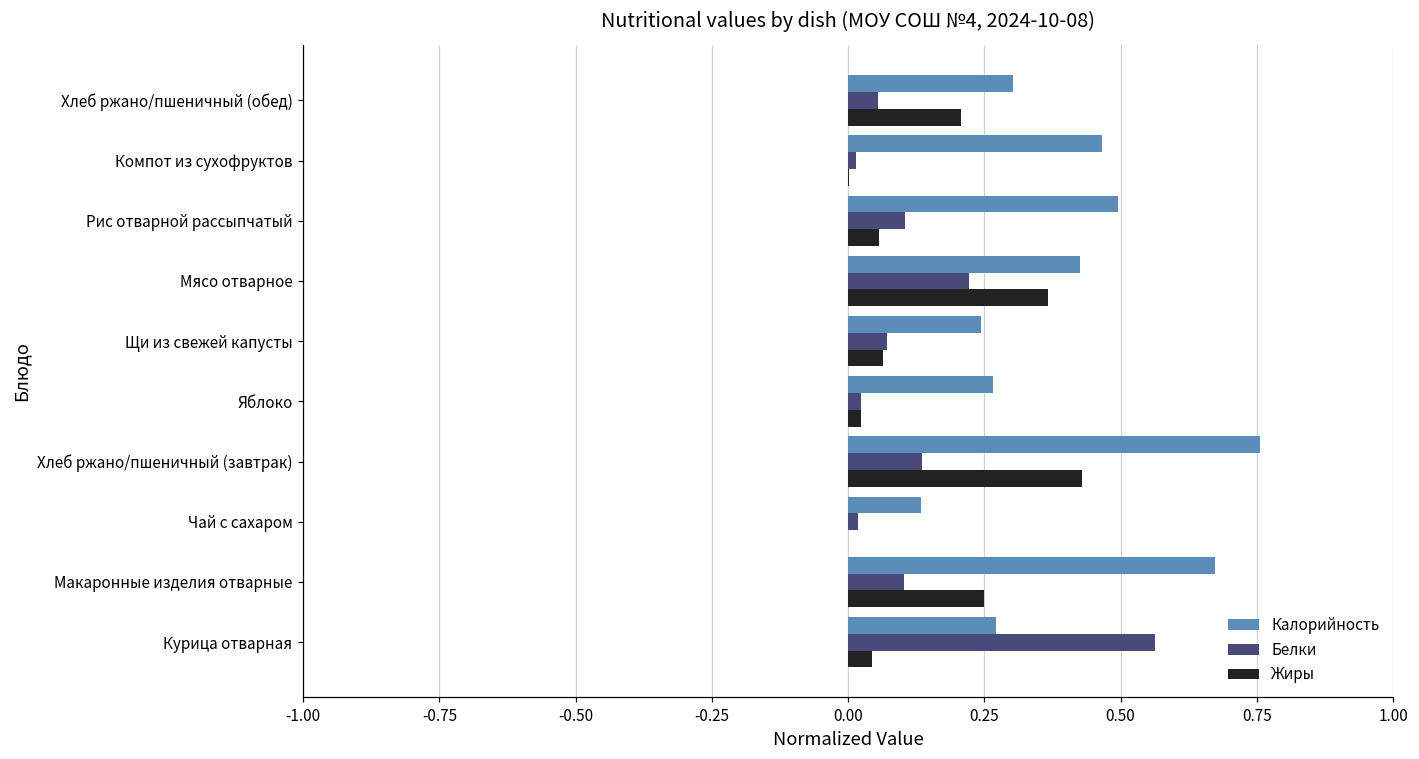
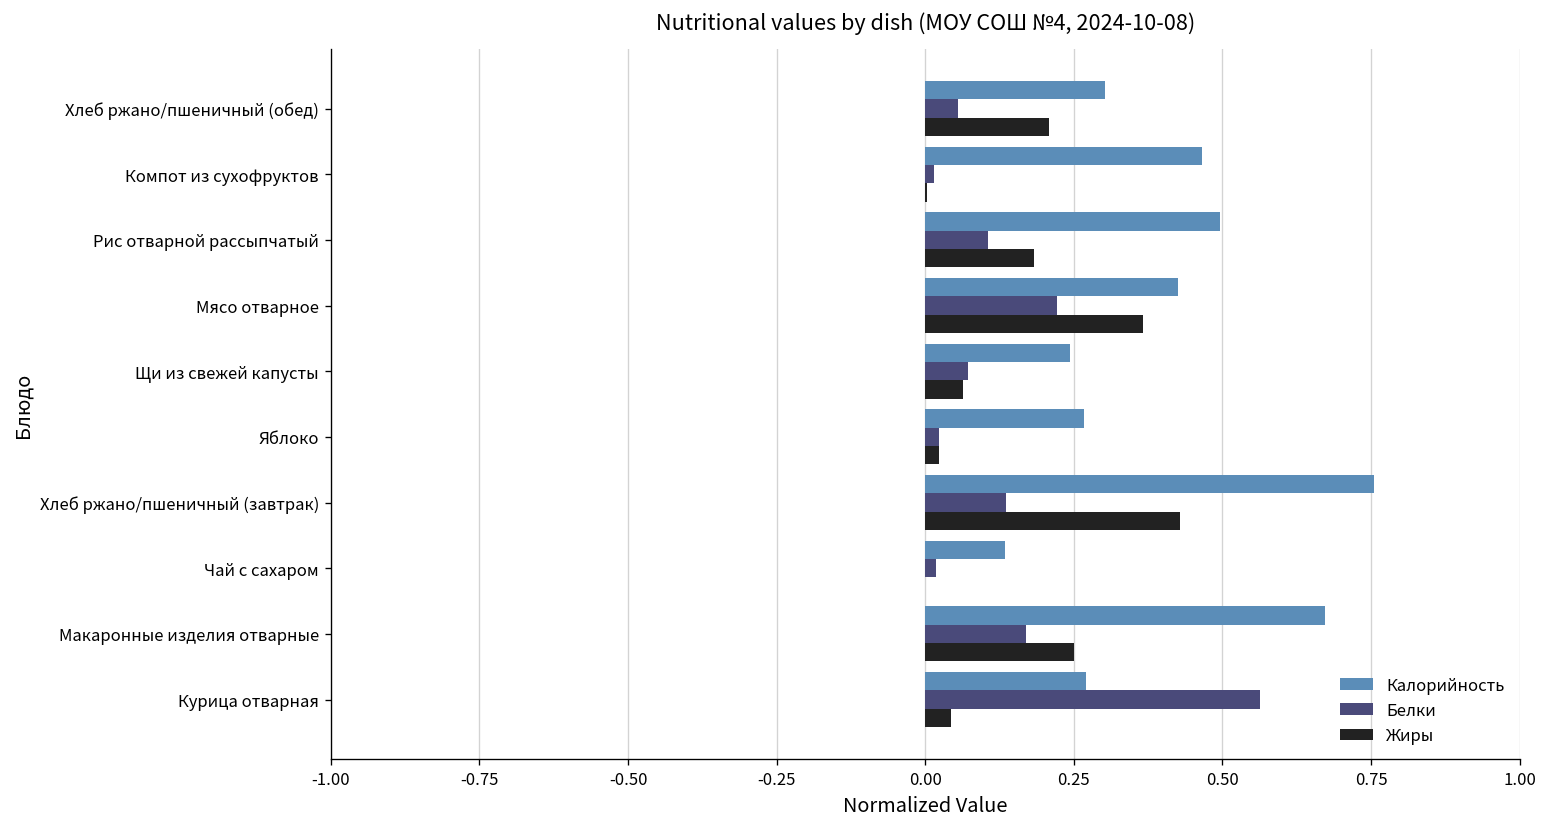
Жиры, Рис отварной рассыпчатый: 0.06 -> 0.18
Белки, Макаронные изделия отварные: 0.10 -> 0.17
